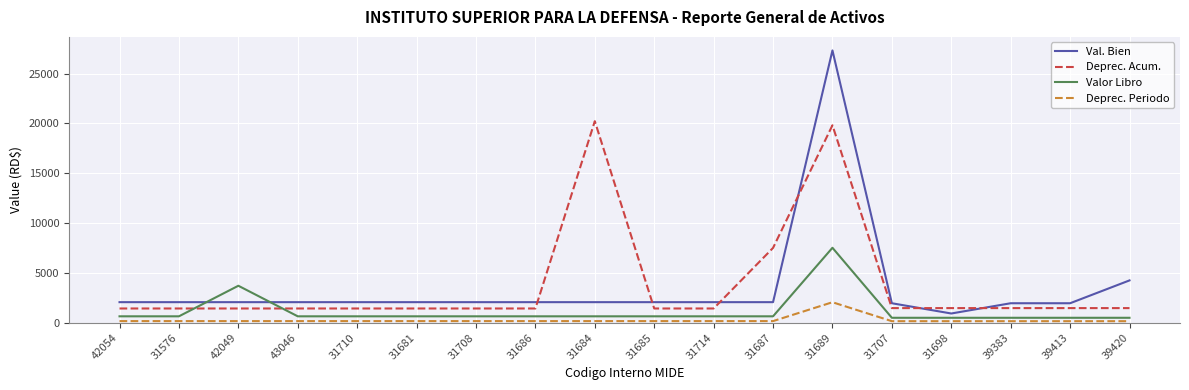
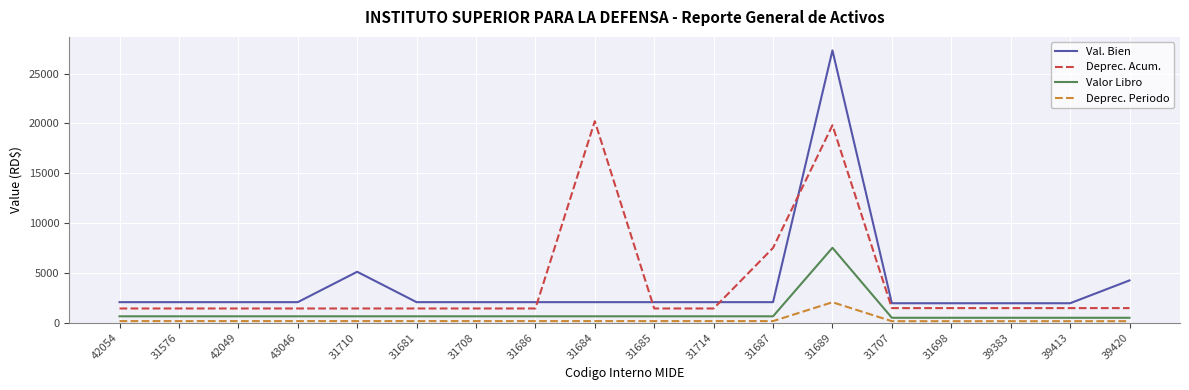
Valor Libro, 42049: 4000 -> 1000
Val. Bien, 31710: 2000 -> 5000
Val. Bien, 31698: 1000 -> 2000
